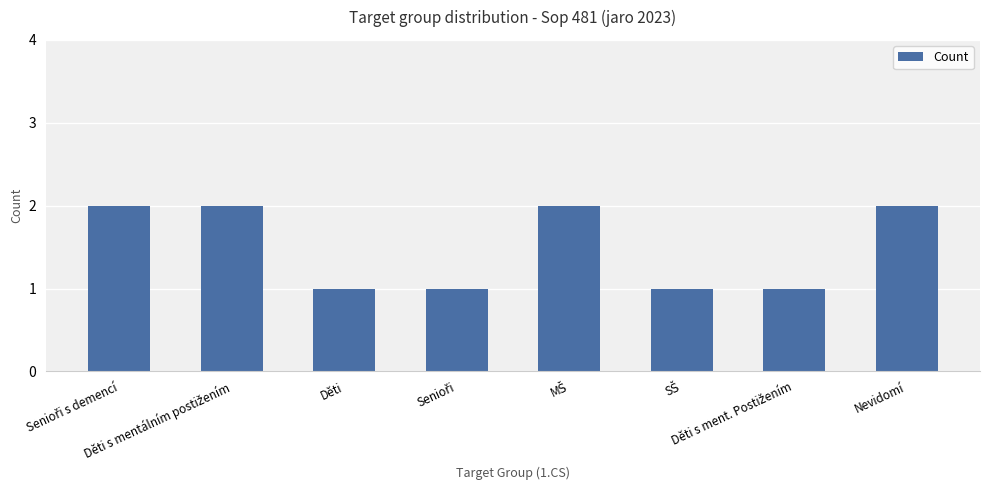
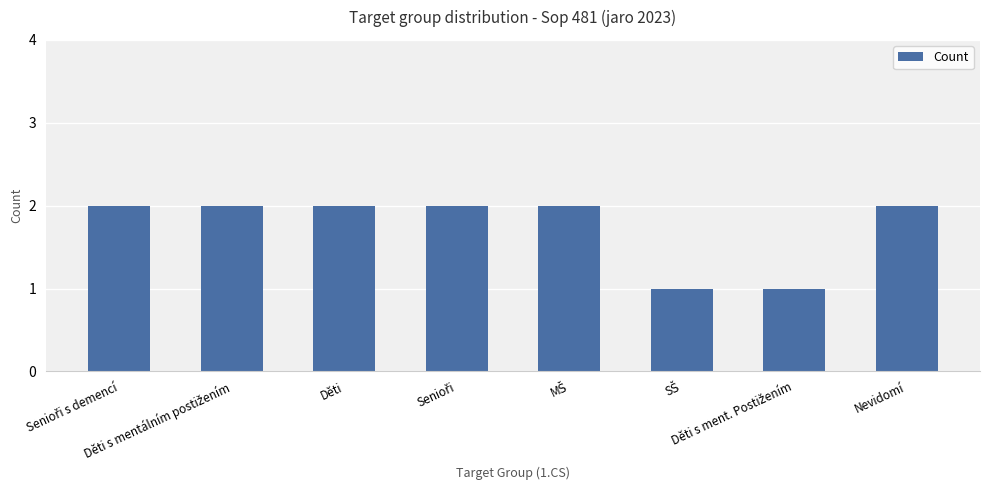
Děti: 1 -> 2
Senioři: 1 -> 2
